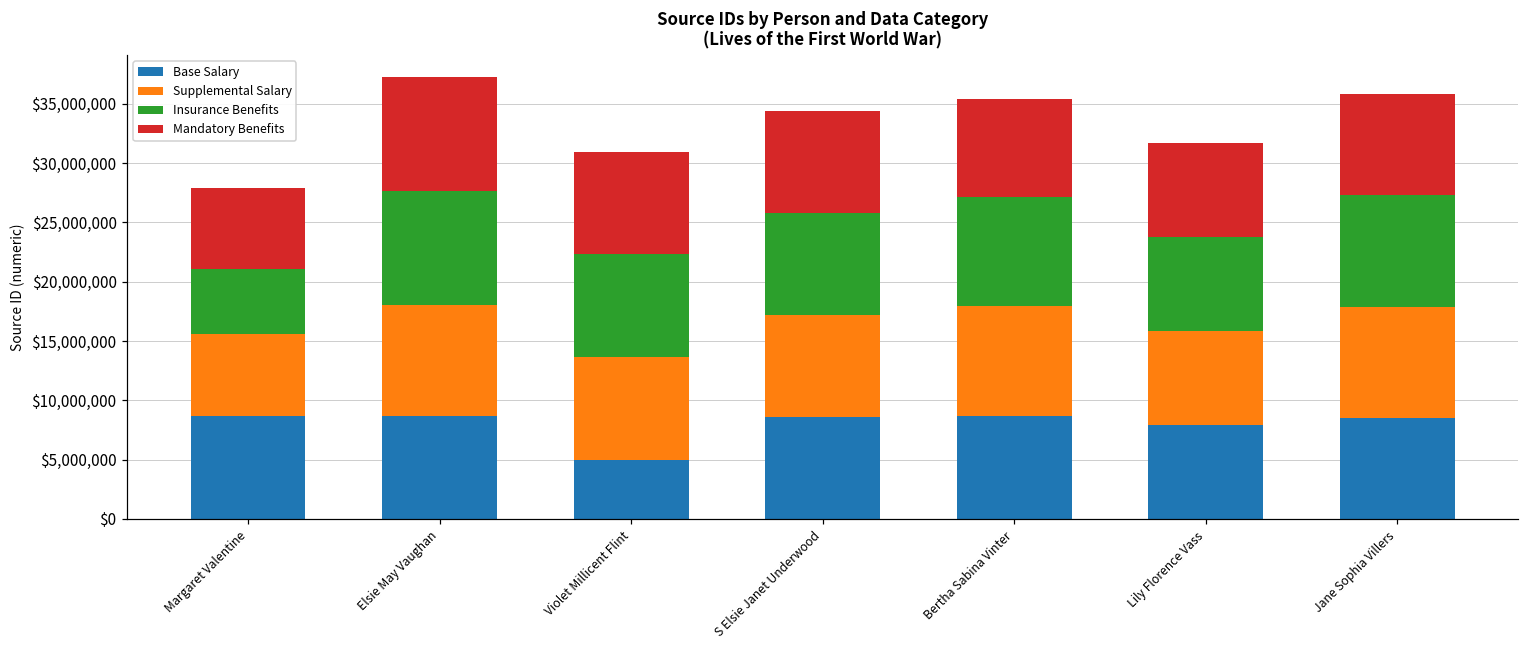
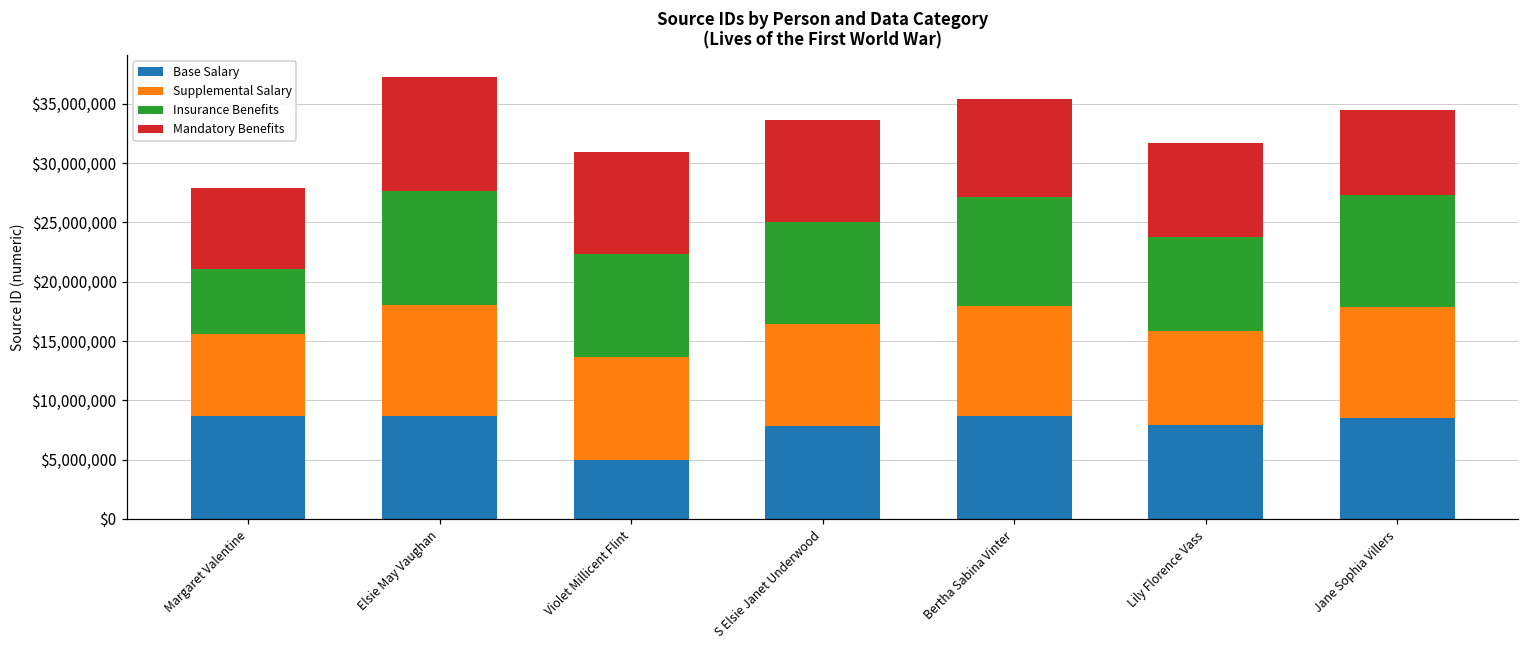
Base Salary, S Elsie Janet Underwood: $8,600,000 -> $7,900,000
Mandatory Benefits, Jane Sophia Villers: $8,500,000 -> $7,200,000
